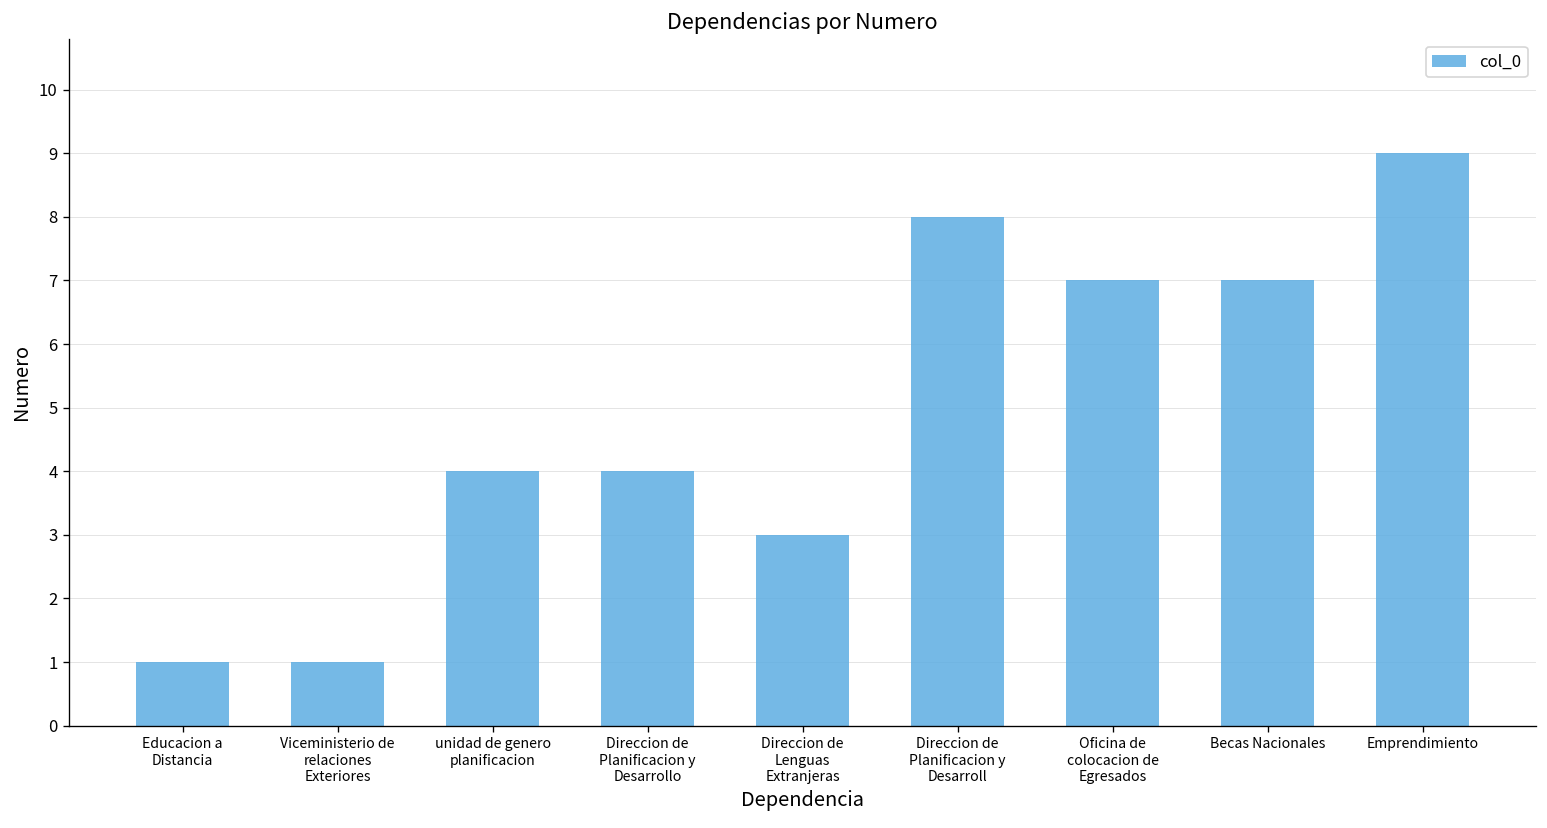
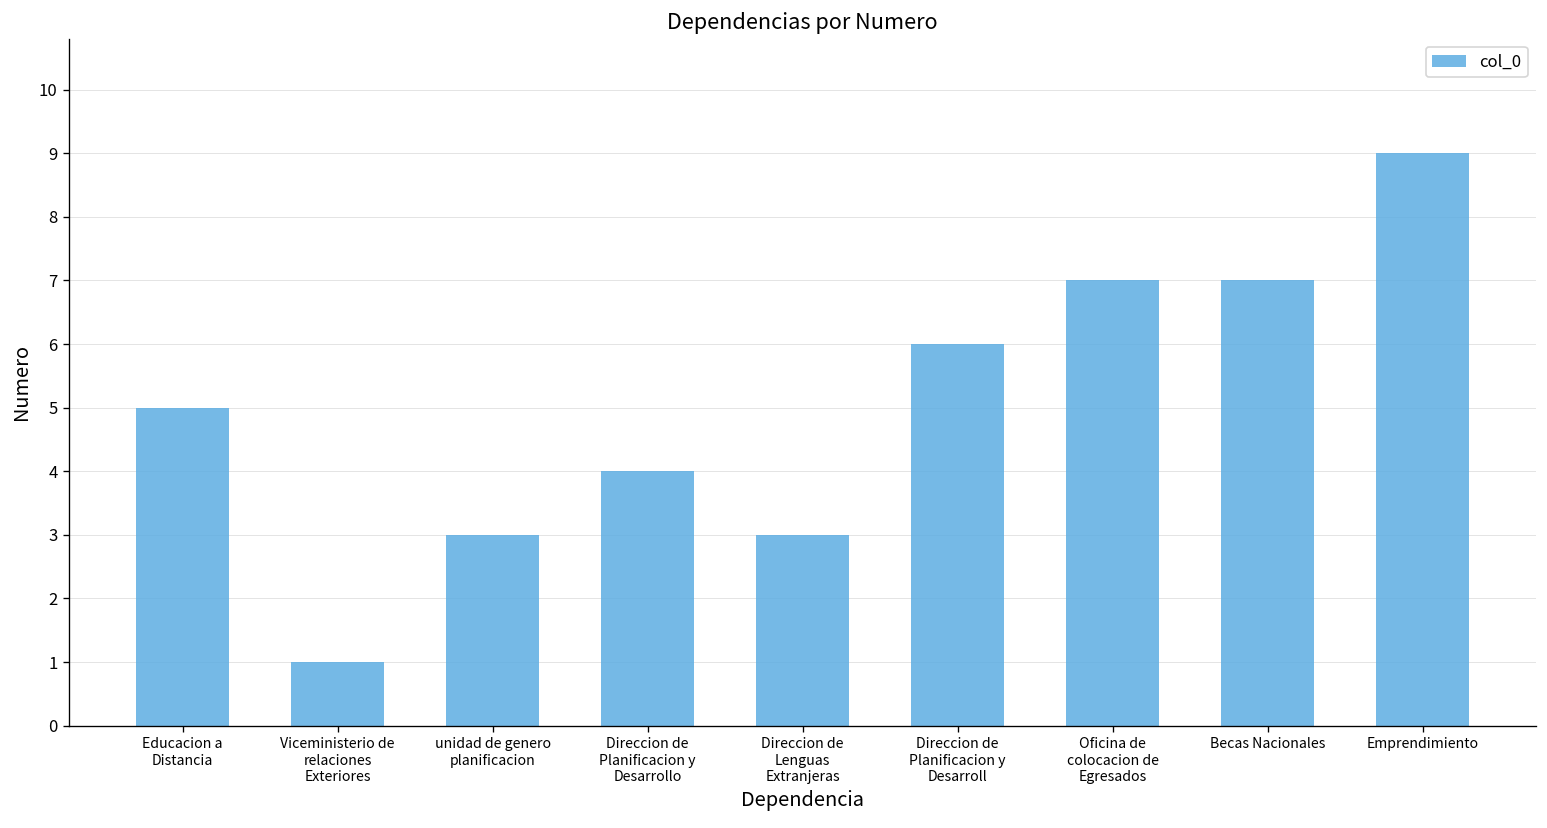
Educacion a Distancia: 1 -> 5
unidad de genero planificacion: 4 -> 3
Direccion de Planificacion y Desarroll: 8 -> 6
